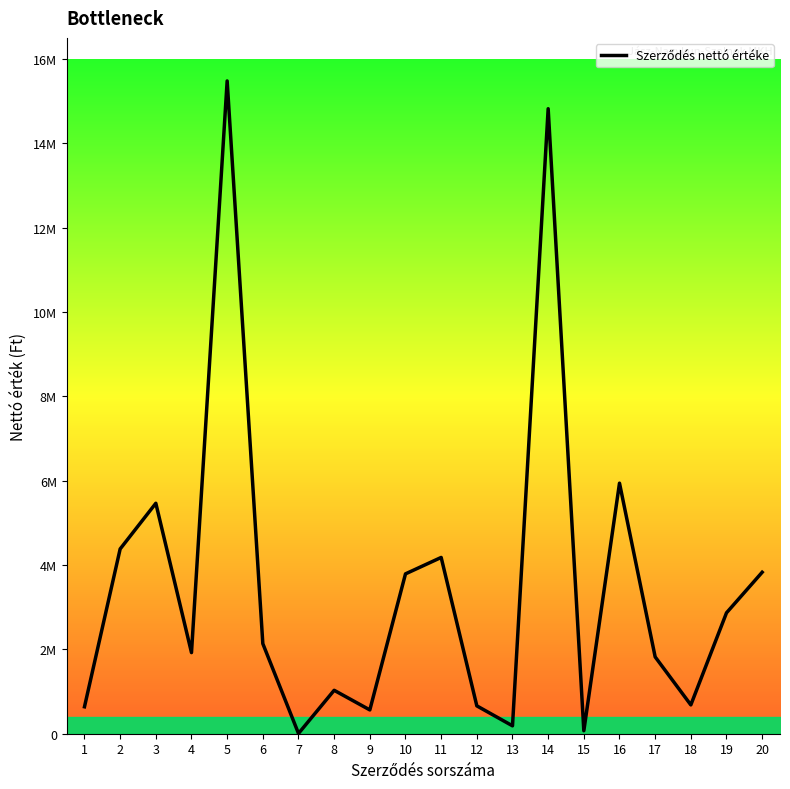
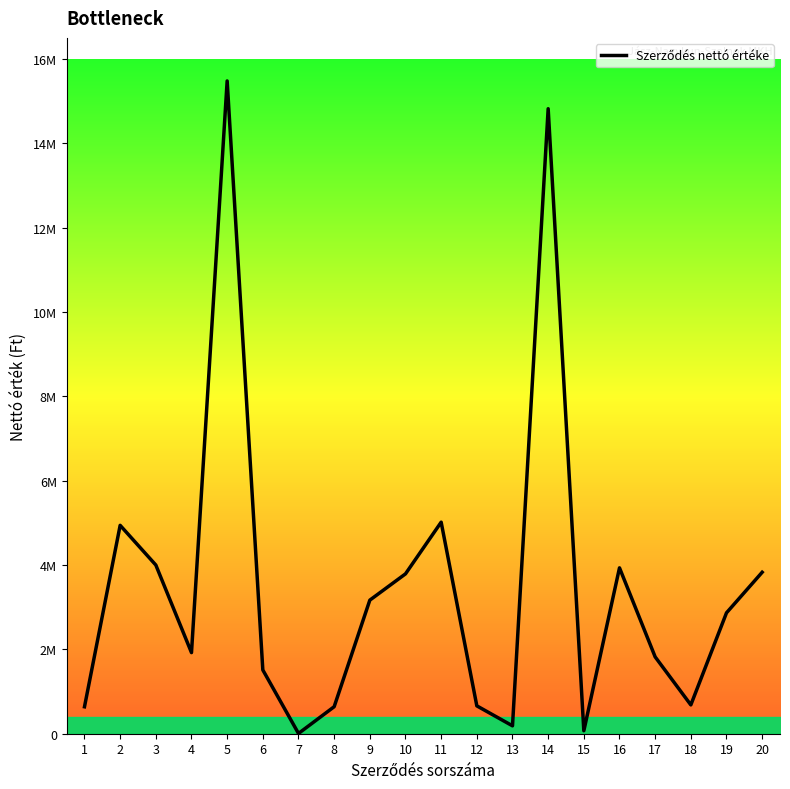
Szerződés nettó értéke, 2: 4400000 -> 4900000
Szerződés nettó értéke, 3: 5500000 -> 4000000
Szerződés nettó értéke, 6: 2100000 -> 1500000
Szerződés nettó értéke, 8: 1000000 -> 600000
Szerződés nettó értéke, 9: 600000 -> 3200000
Szerződés nettó értéke, 11: 4200000 -> 5000000
Szerződés nettó értéke, 16: 5900000 -> 3900000
